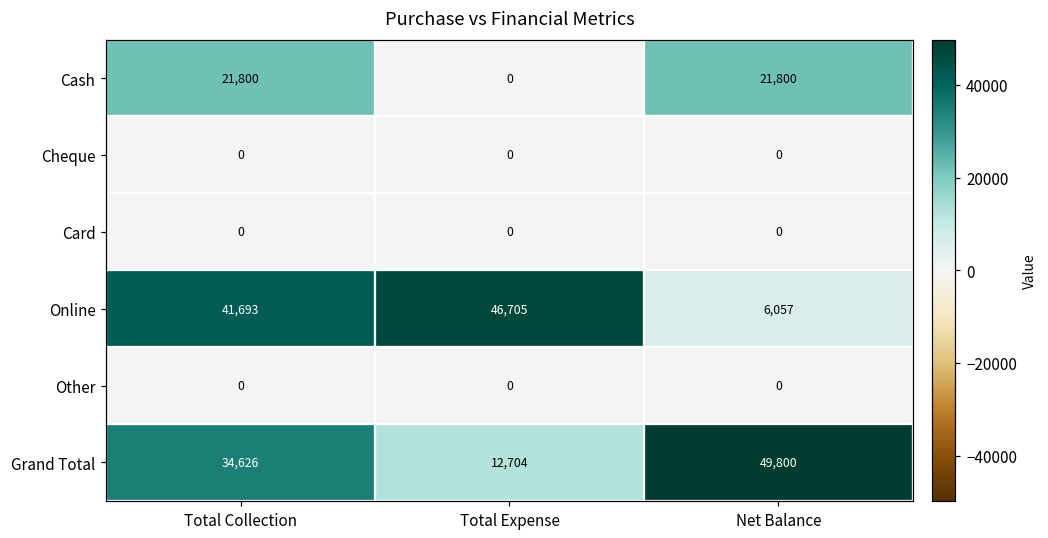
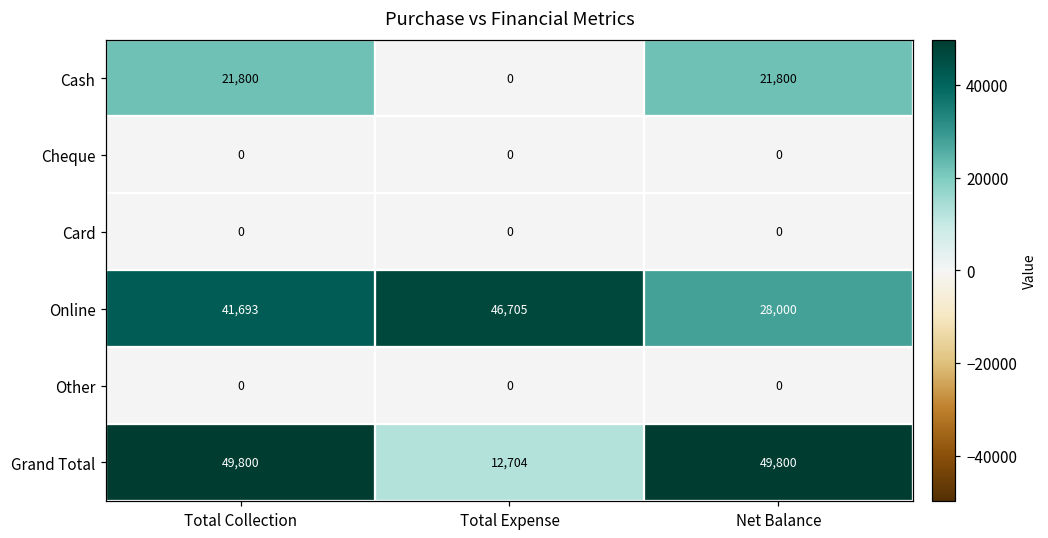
Online, Net Balance: 6,057 -> 28,000
Grand Total, Total Collection: 34,626 -> 49,800
